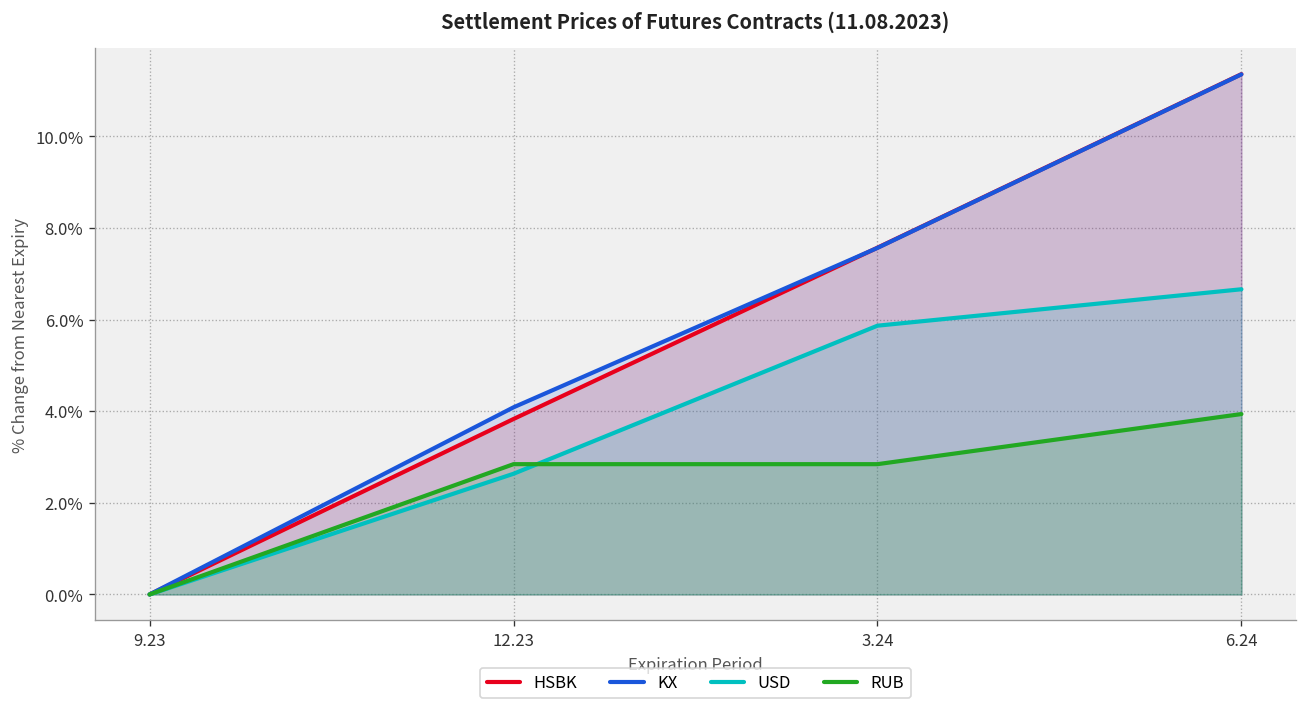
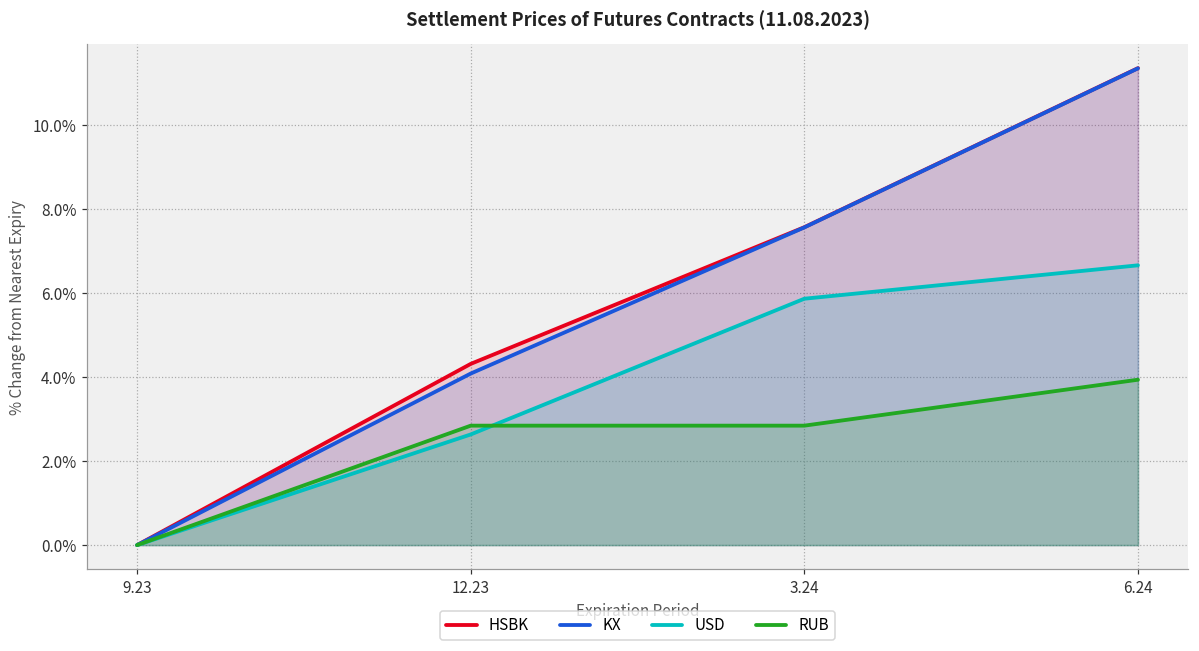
HSBK, 12.23: 3.8% -> 4.3%
